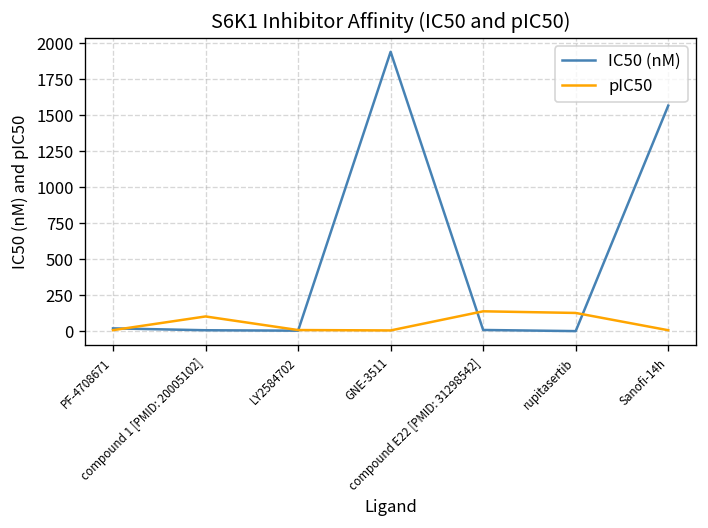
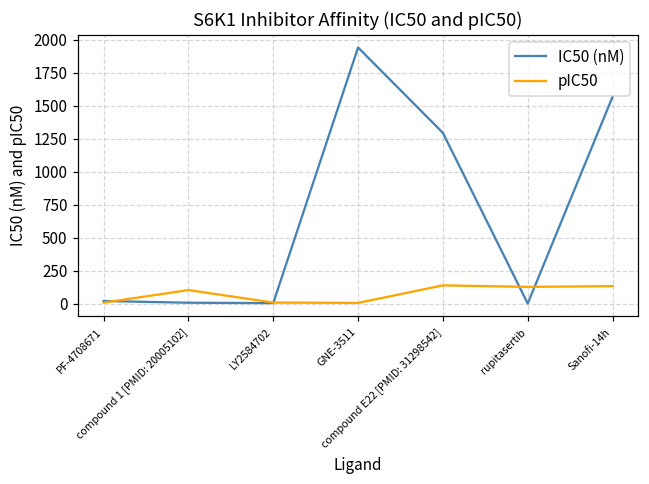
IC50 (nM), compound E22 [PMID: 31298542]: 10 -> 1290
pIC50, Sanofi-14h: 10 -> 130
